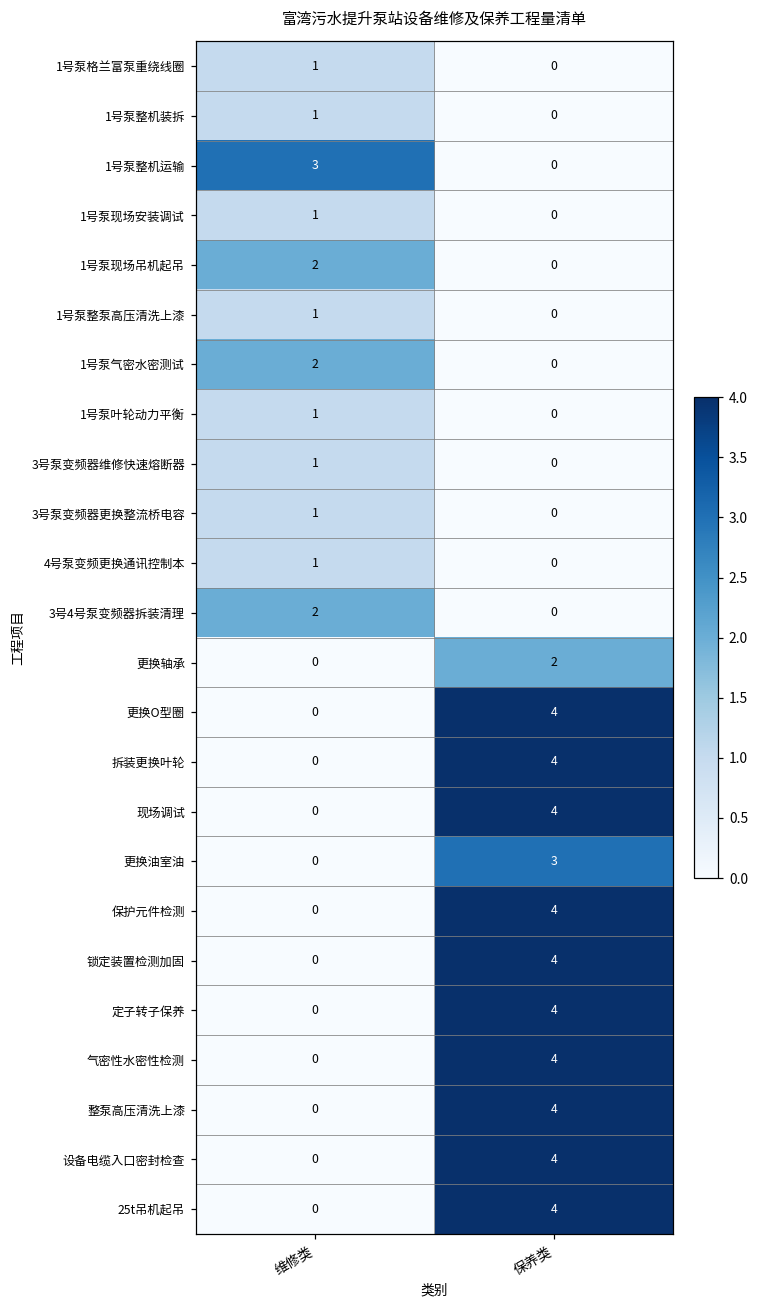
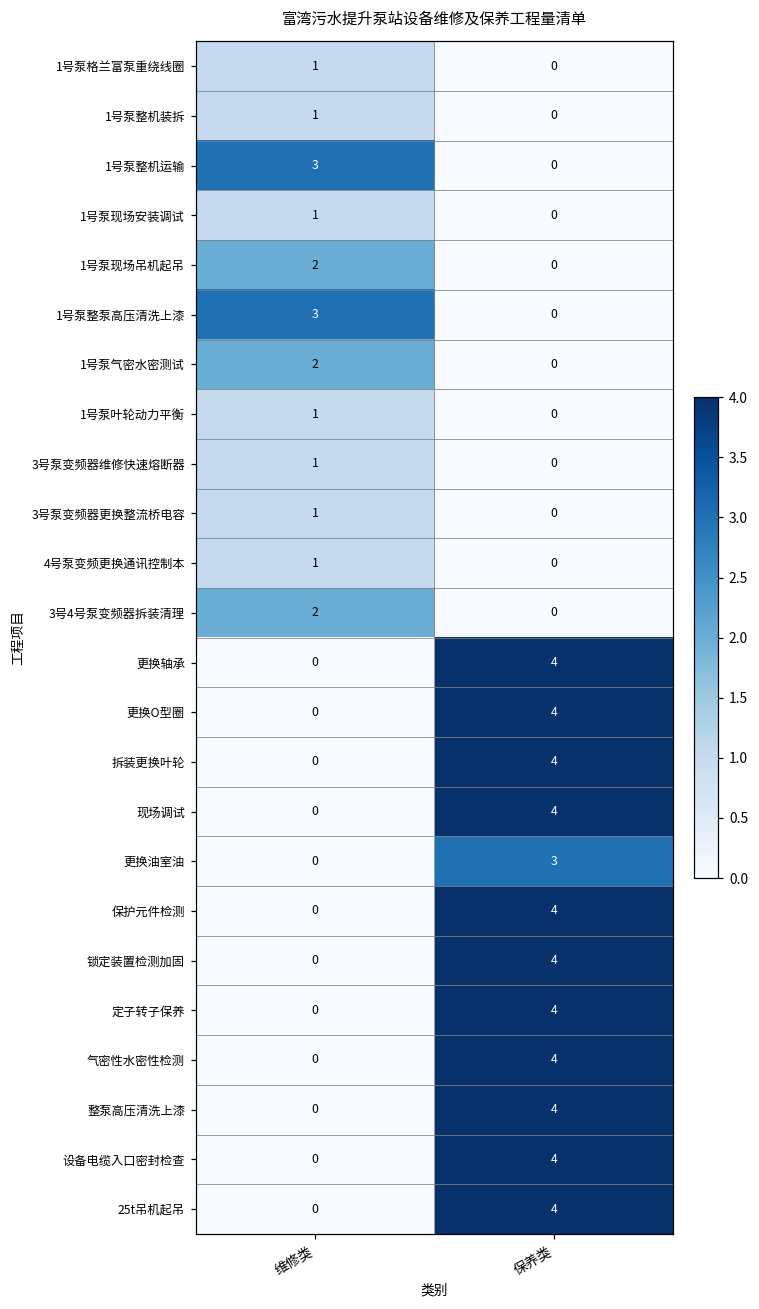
1号泵整泵高压清洗上漆, 维修类: 1 -> 3
更换轴承, 保养类: 2 -> 4
